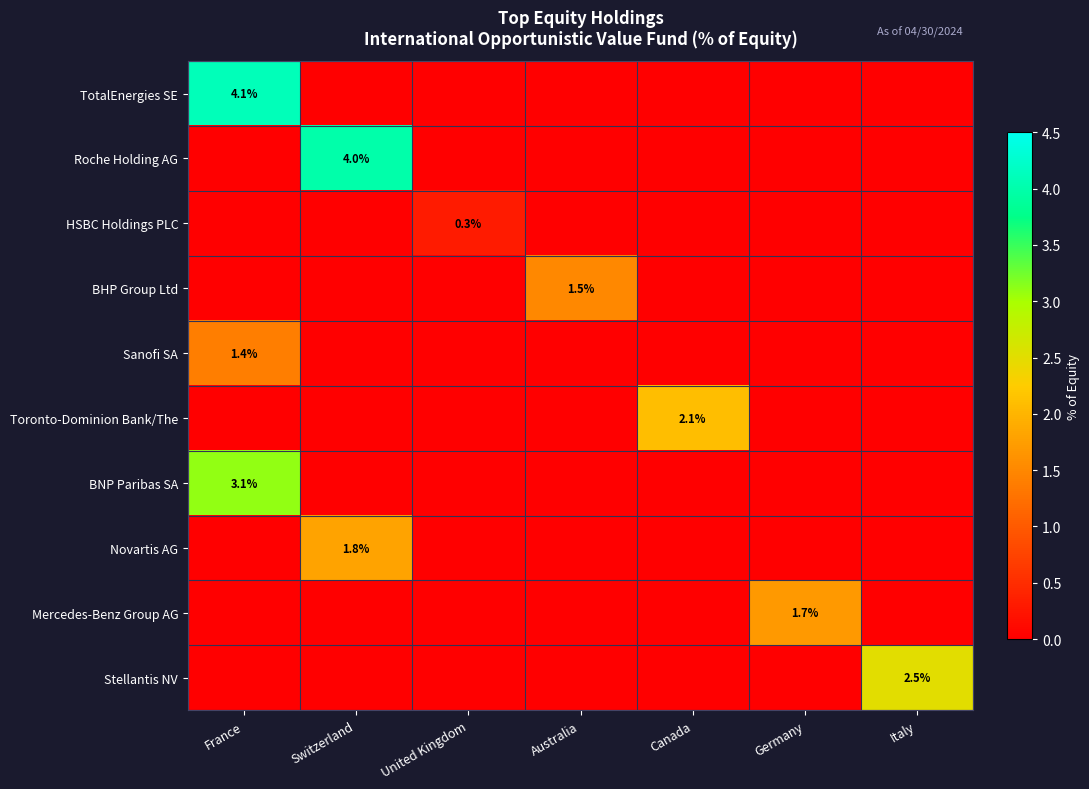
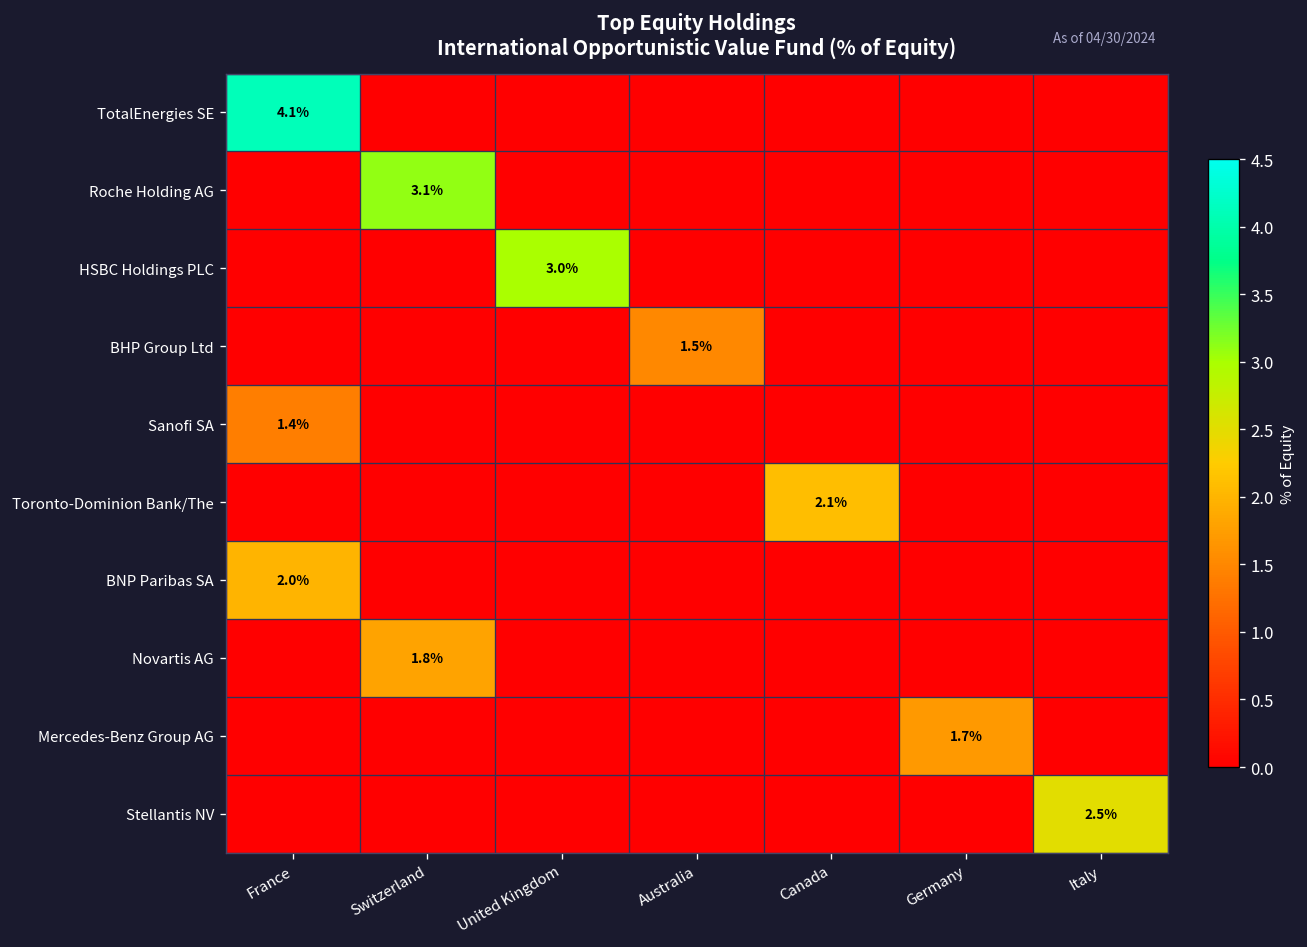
Roche Holding AG, Switzerland: 4.0% -> 3.1%
HSBC Holdings PLC, United Kingdom: 0.3% -> 3.0%
BNP Paribas SA, France: 3.1% -> 2.0%
